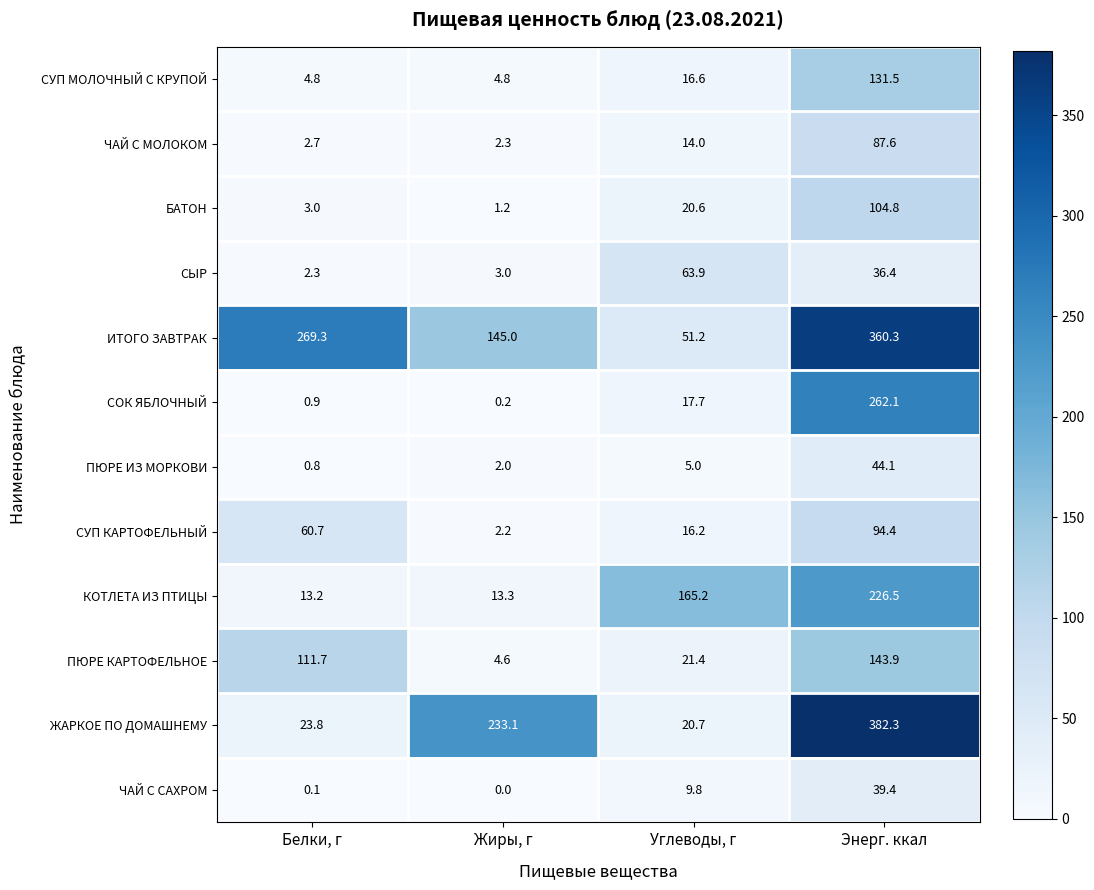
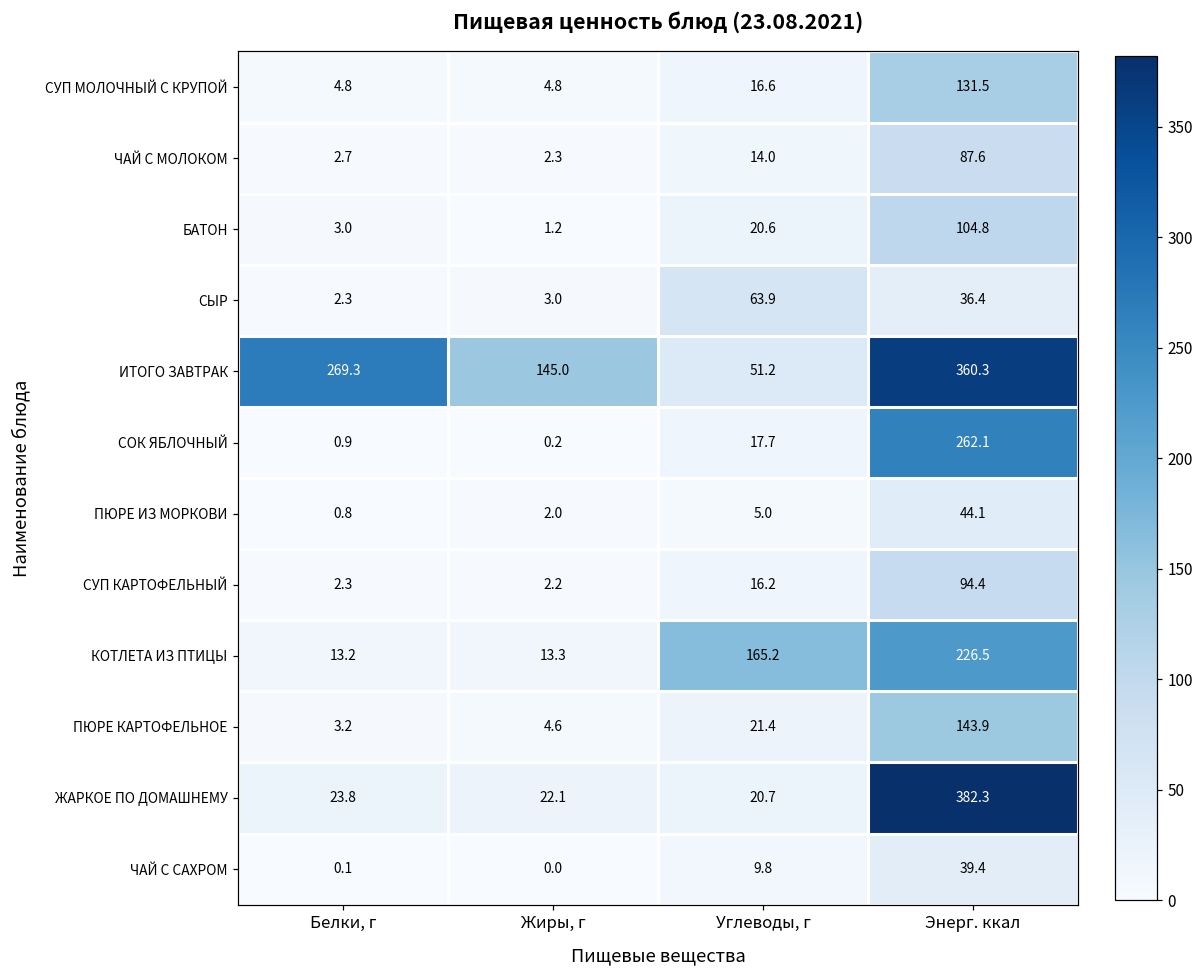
СУП КАРТОФЕЛЬНЫЙ, Белки, г: 60.7 -> 2.3
ПЮРЕ КАРТОФЕЛЬНОЕ, Белки, г: 111.7 -> 3.2
ЖАРКОЕ ПО ДОМАШНЕМУ, Жиры, г: 233.1 -> 22.1
